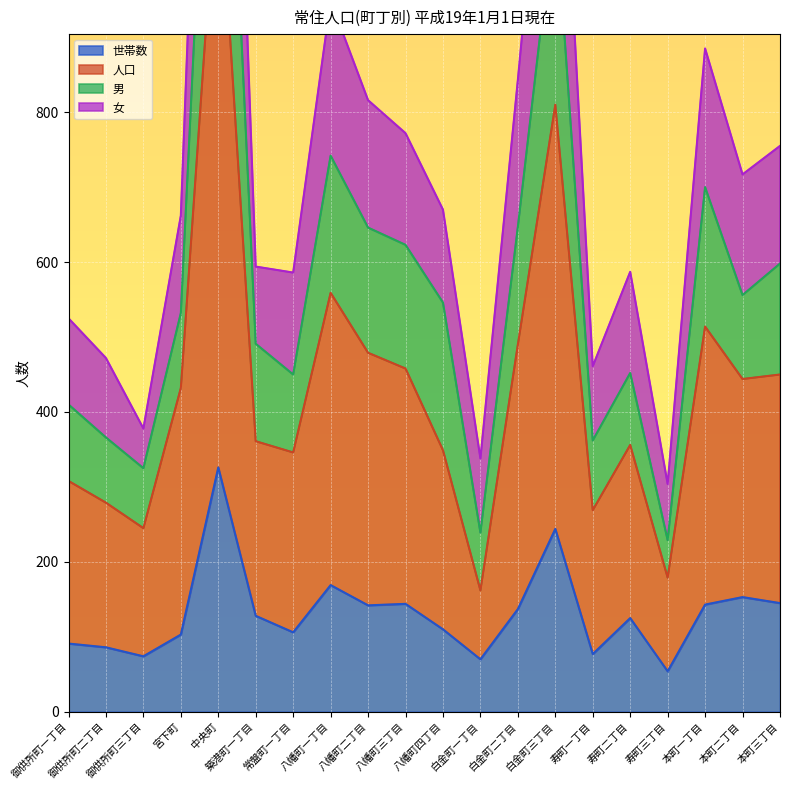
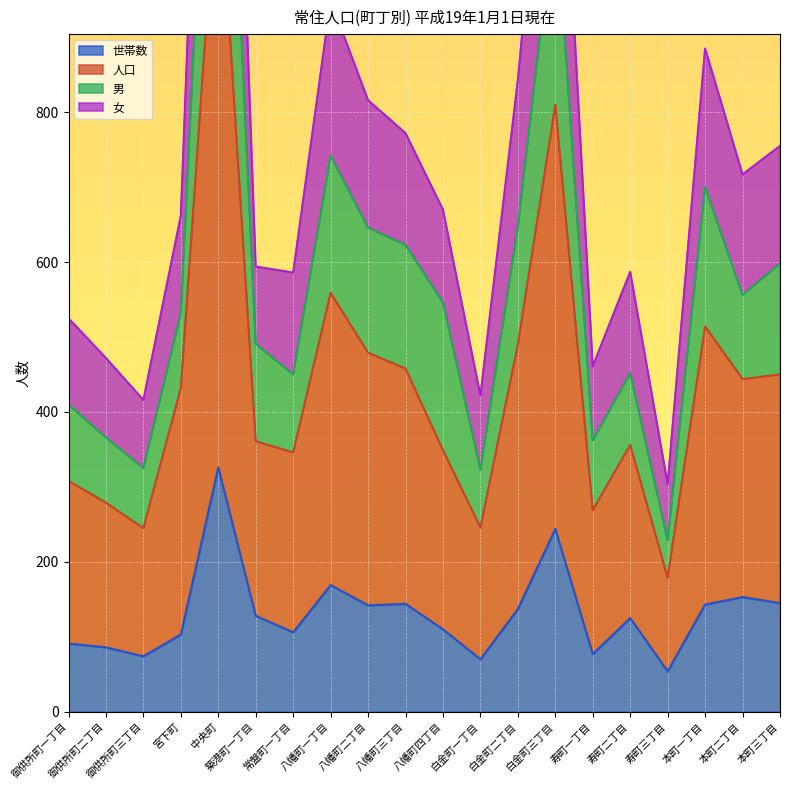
女, 御供所町三丁目: 50 -> 90
人口, 白金町一丁目: 90 -> 180
